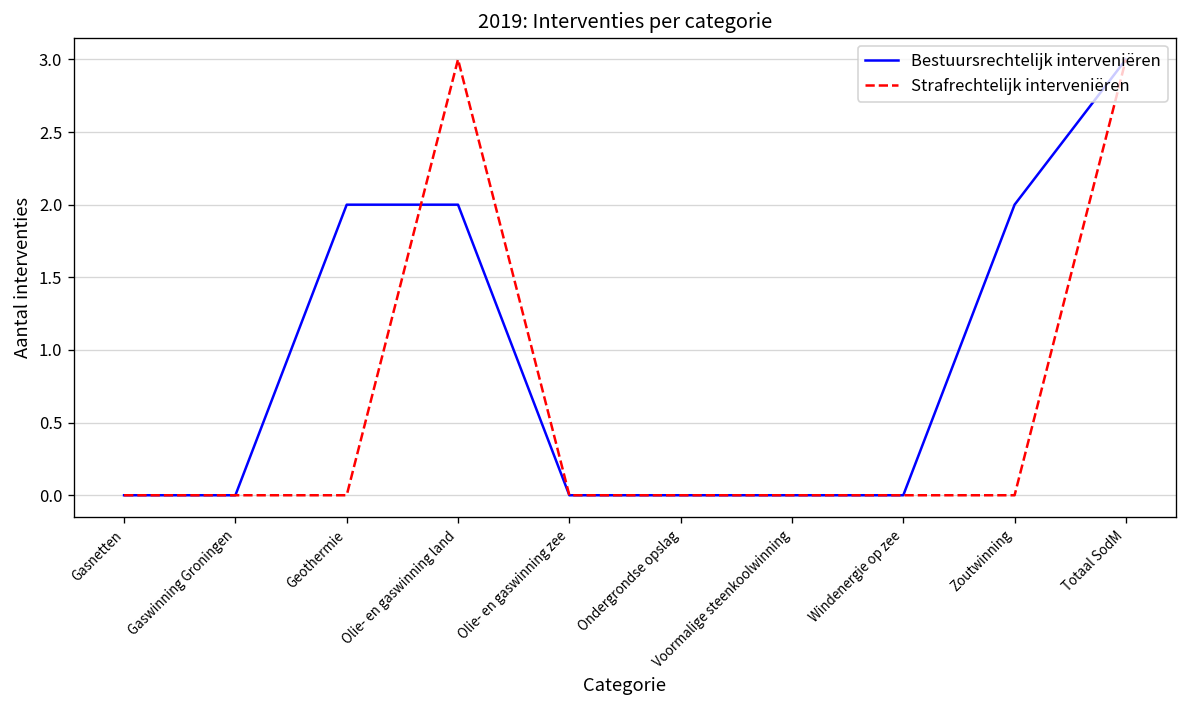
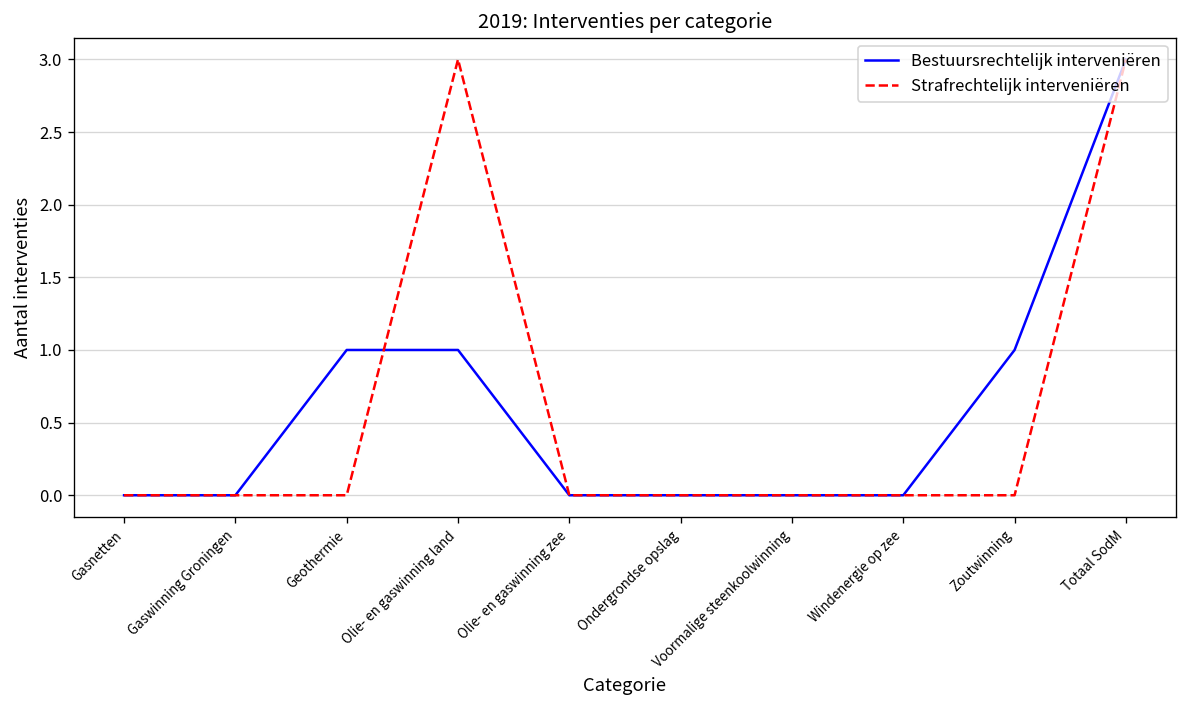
Bestuursrechtelijk interveniëren, Geothermie: 2 -> 1
Bestuursrechtelijk interveniëren, Olie- en gaswinning land: 2 -> 1
Bestuursrechtelijk interveniëren, Zoutwinning: 2 -> 1
